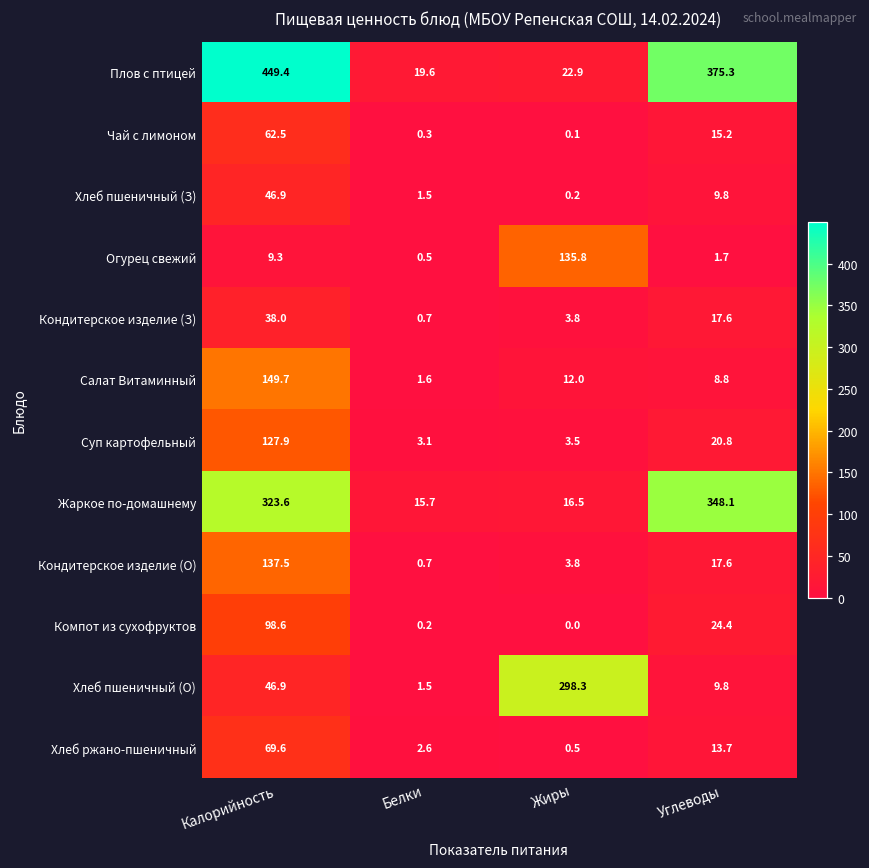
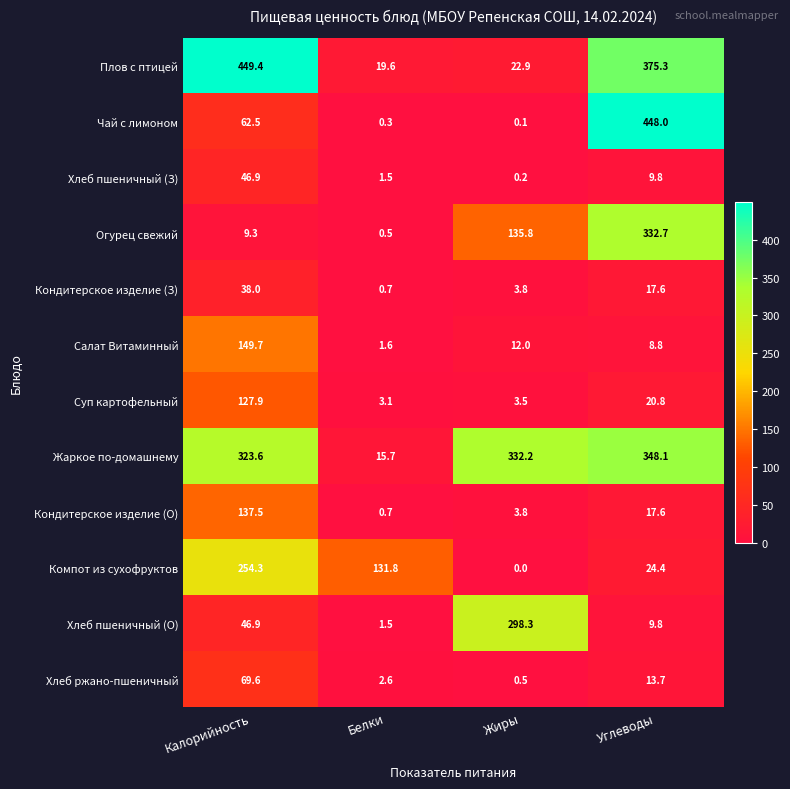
Чай с лимоном, Углеводы: 15.2 -> 448.0
Огурец свежий, Углеводы: 1.7 -> 332.7
Жаркое по-домашнему, Жиры: 16.5 -> 332.2
Компот из сухофруктов, Калорийность: 98.6 -> 254.3
Компот из сухофруктов, Белки: 0.2 -> 131.8
